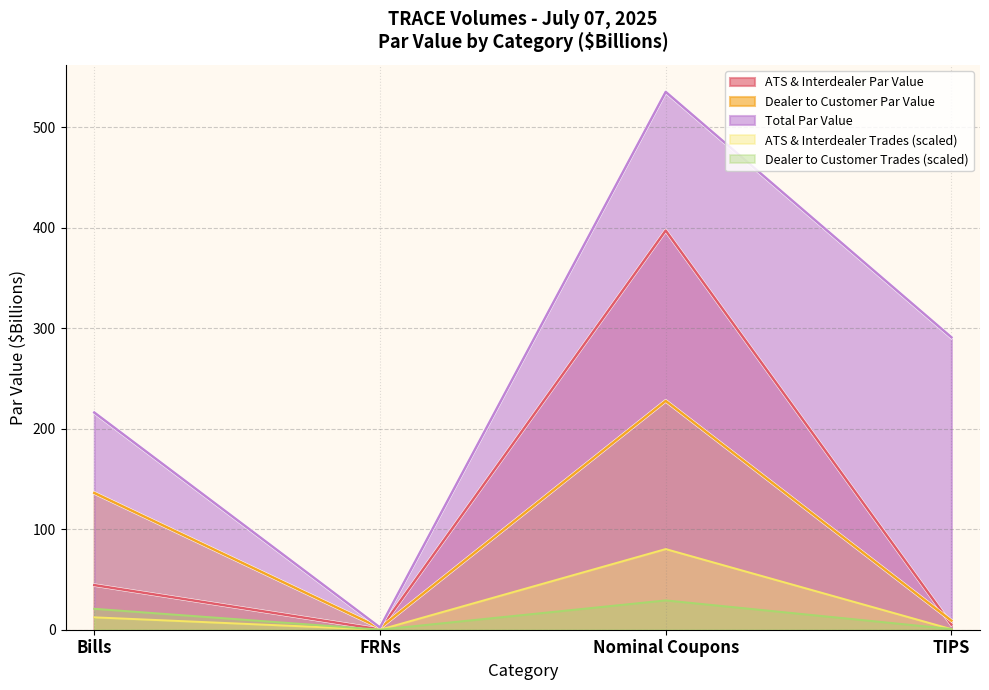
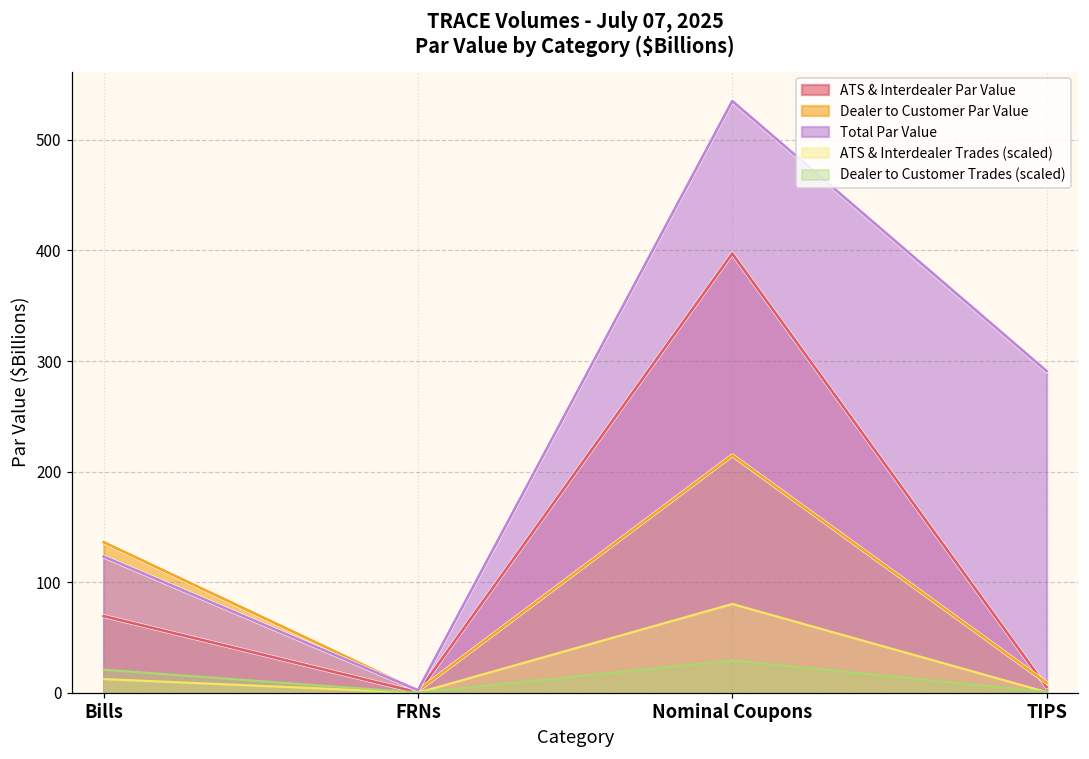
ATS & Interdealer Par Value, Bills: 44 -> 69
Total Par Value, Bills: 216 -> 123
Dealer to Customer Par Value, Nominal Coupons: 228 -> 215
